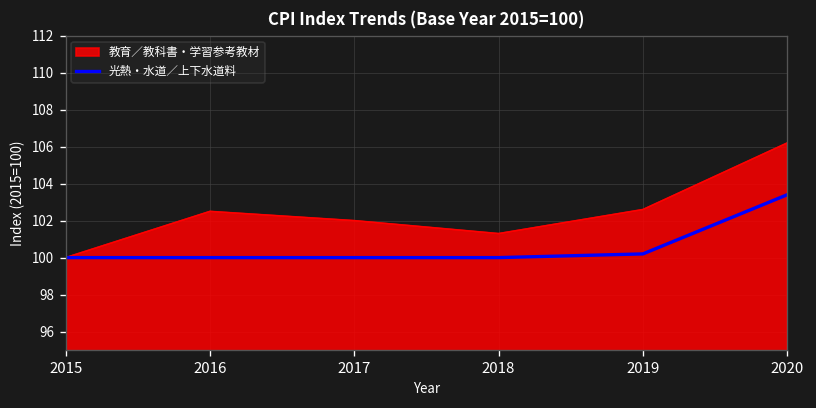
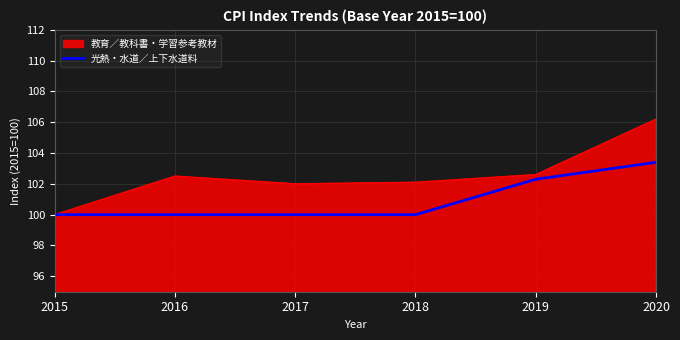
教育／教科書・学習参考教材, 2018: 101.3 -> 102.1
光熱・水道／上下水道料, 2019: 100.2 -> 102.3
